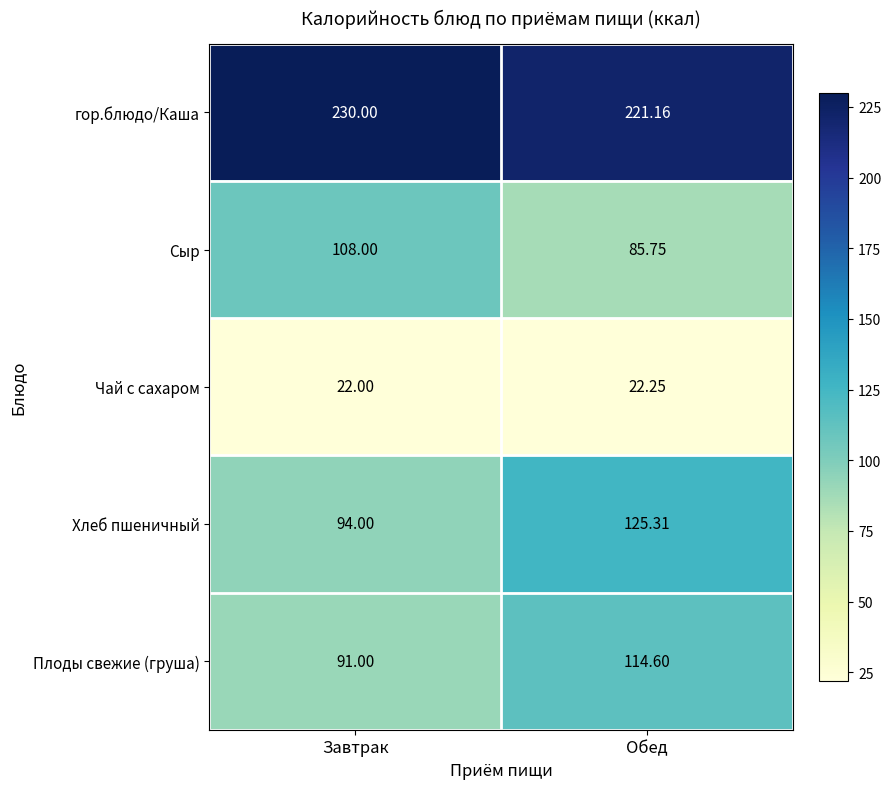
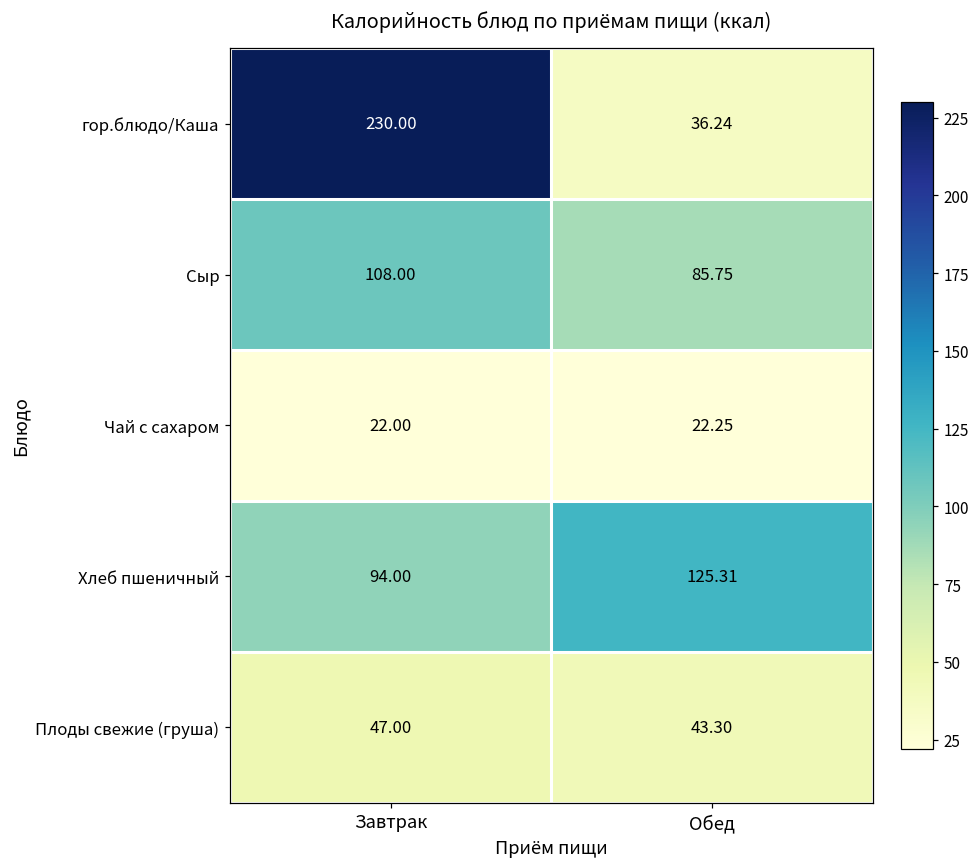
гор.блюдо/Каша, Обед: 221.16 -> 36.24
Плоды свежие (груша), Завтрак: 91.00 -> 47.00
Плоды свежие (груша), Обед: 114.60 -> 43.30
